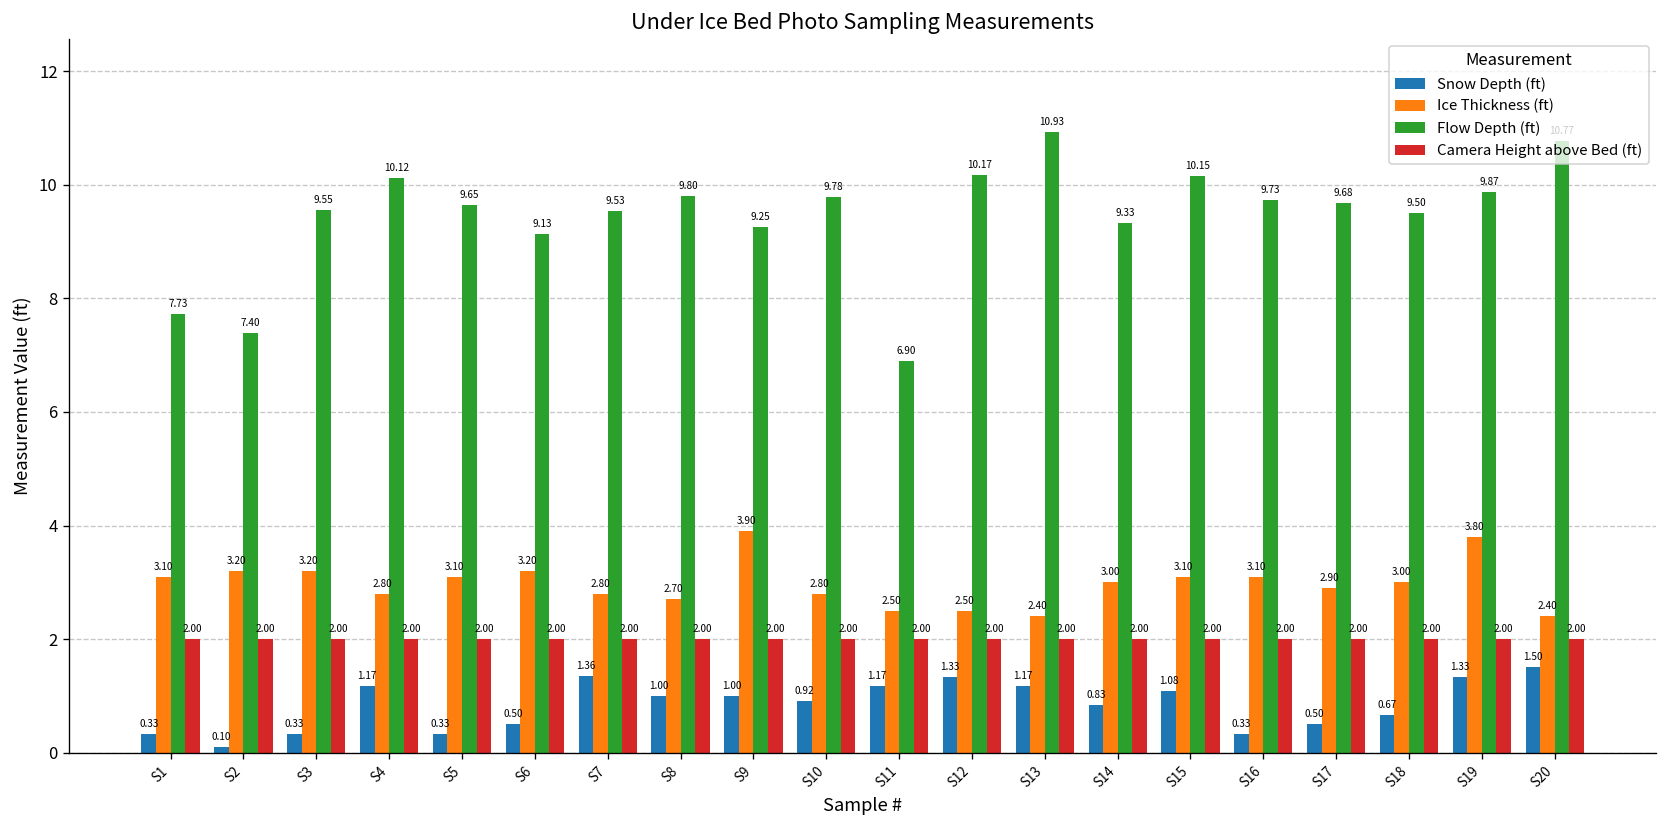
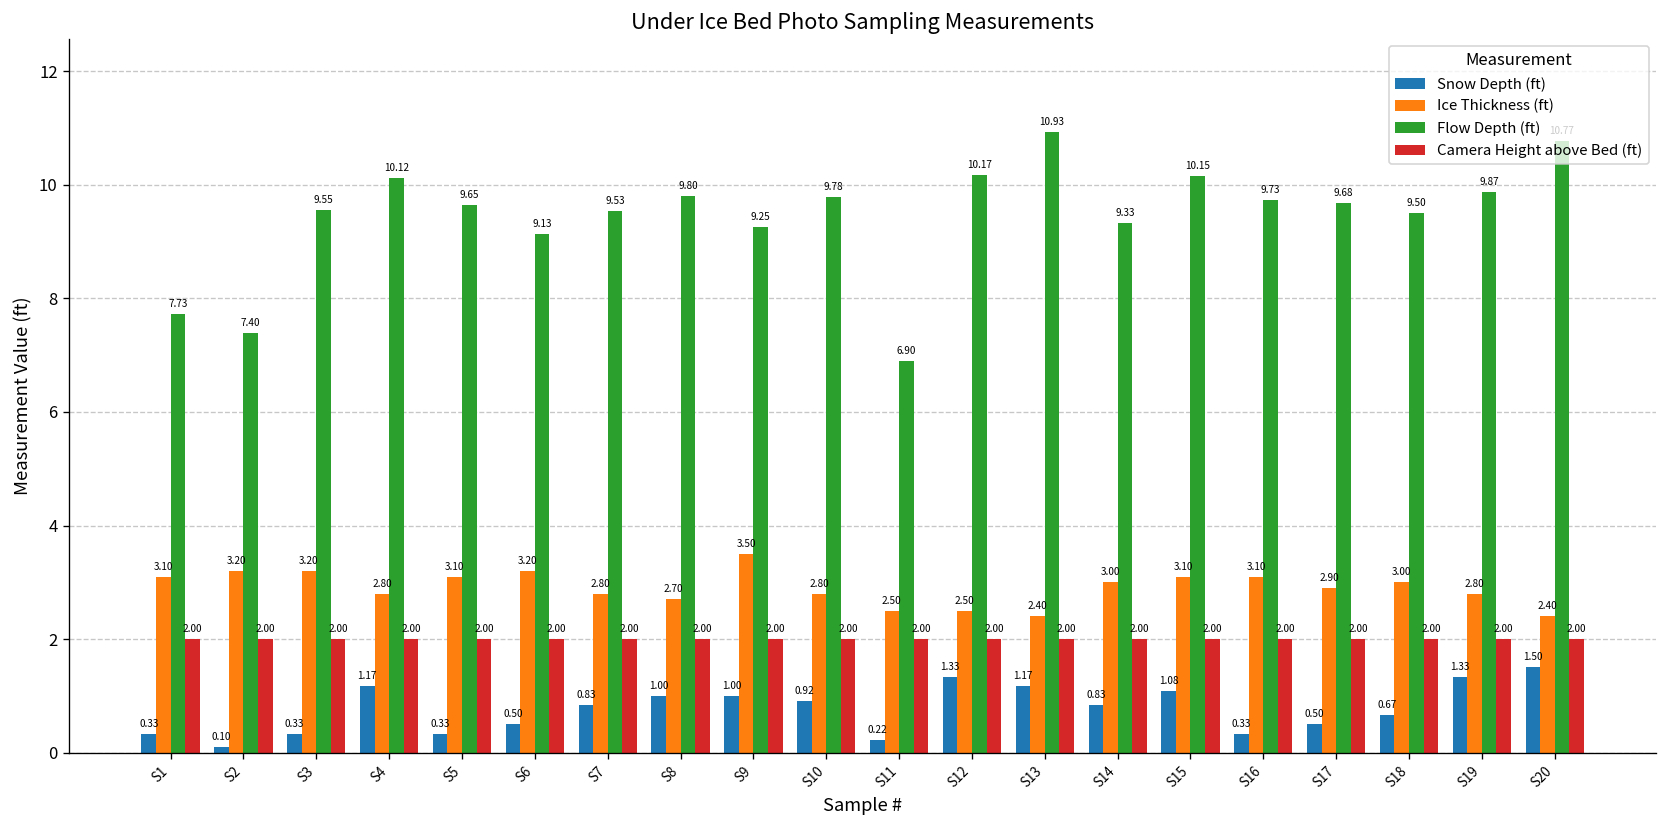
Snow Depth (ft), S7: 1.36 -> 0.83
Ice Thickness (ft), S9: 3.90 -> 3.50
Snow Depth (ft), S11: 1.17 -> 0.22
Ice Thickness (ft), S19: 3.80 -> 2.80
